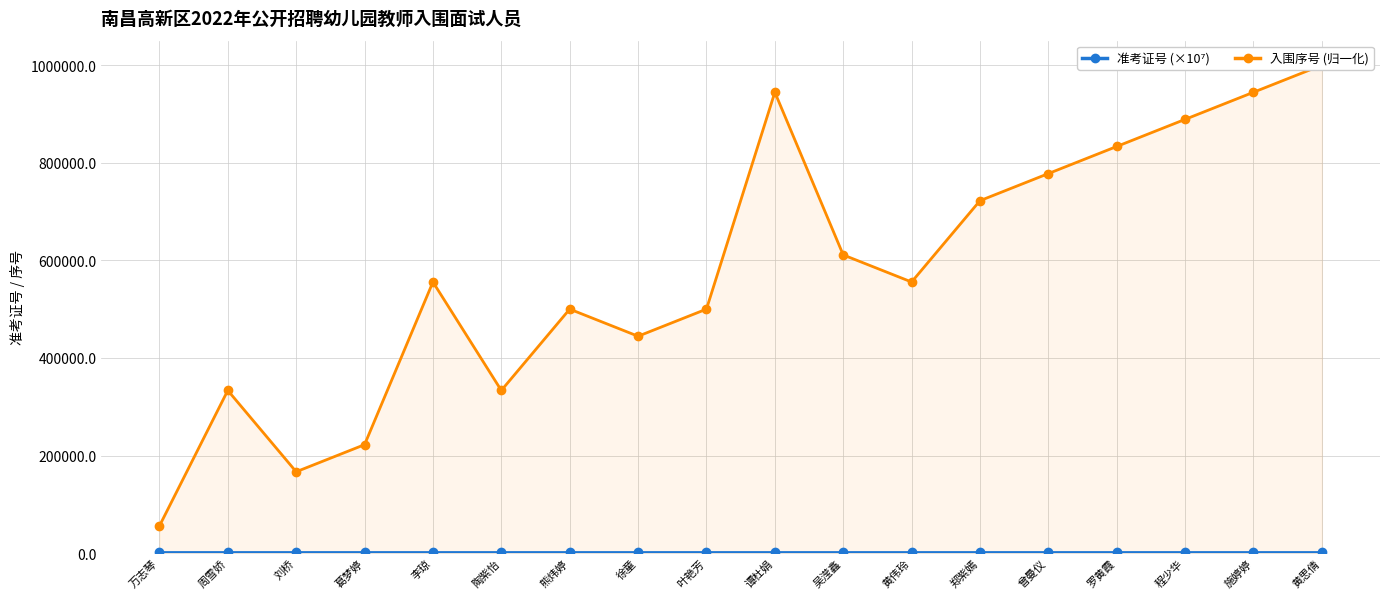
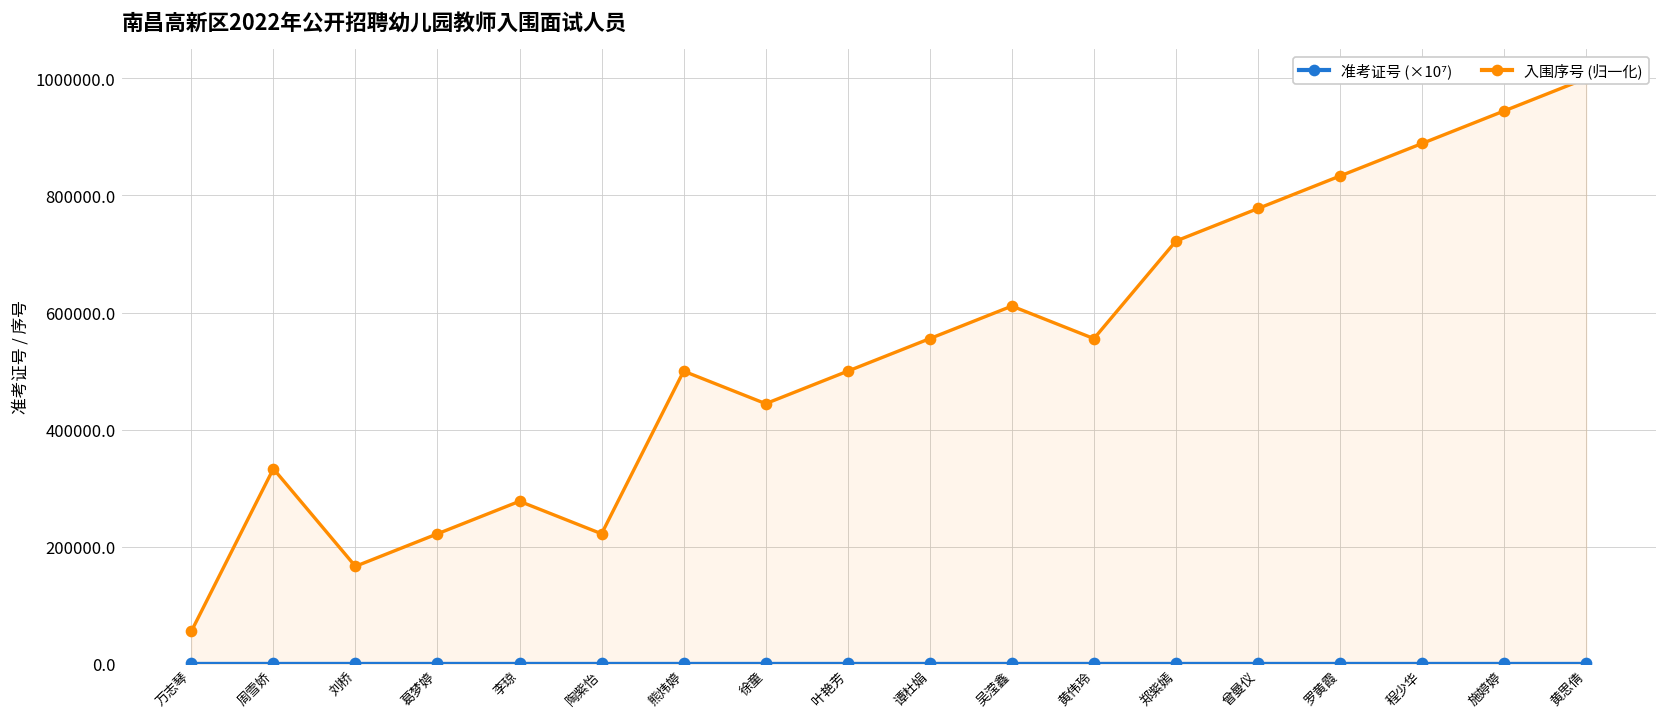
入围序号 (归一化), 李琼: 560000 -> 280000
入围序号 (归一化), 陶紫怡: 330000 -> 220000
入围序号 (归一化), 谭杜娟: 940000 -> 560000
